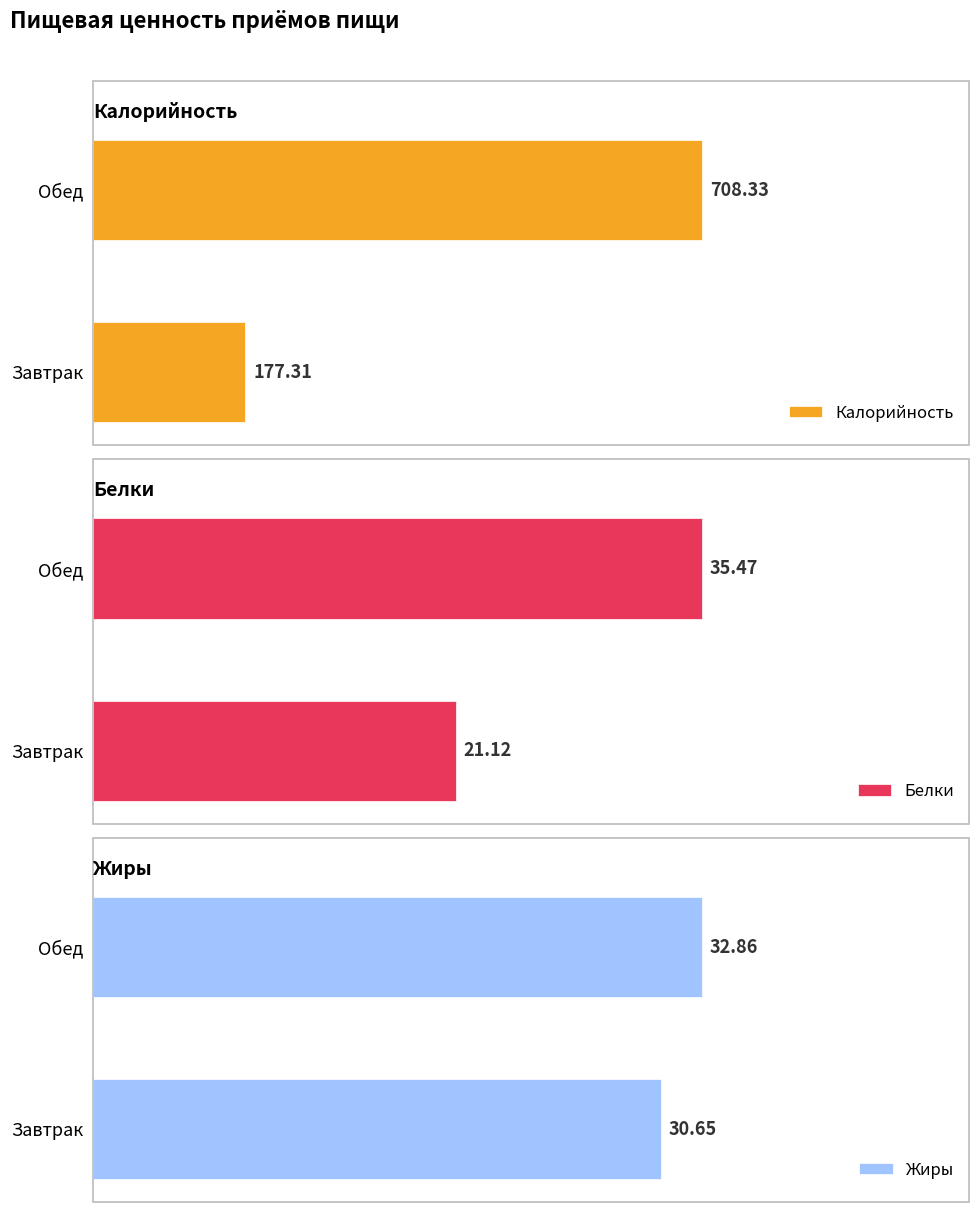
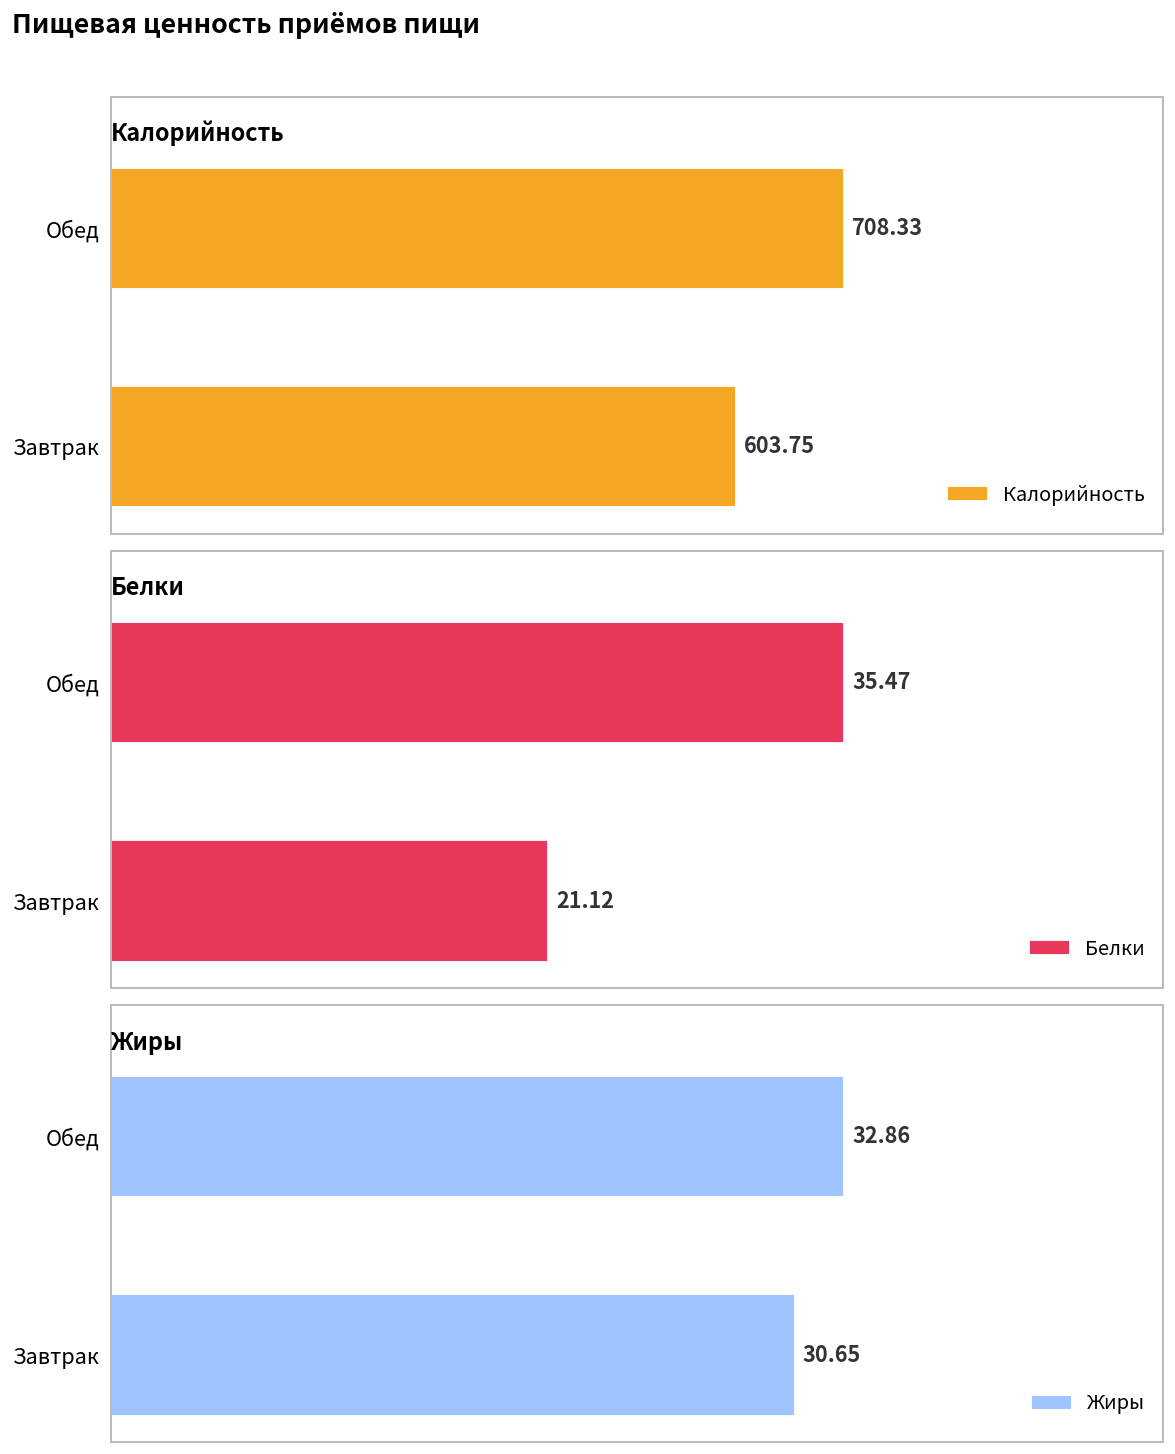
Калорийность, Завтрак: 177.31 -> 603.75
